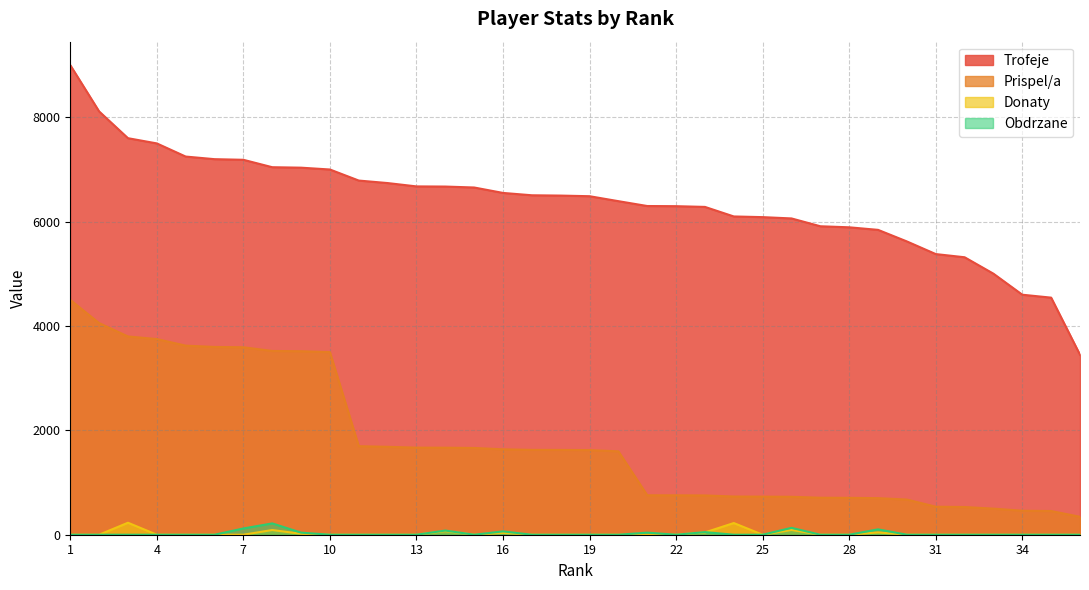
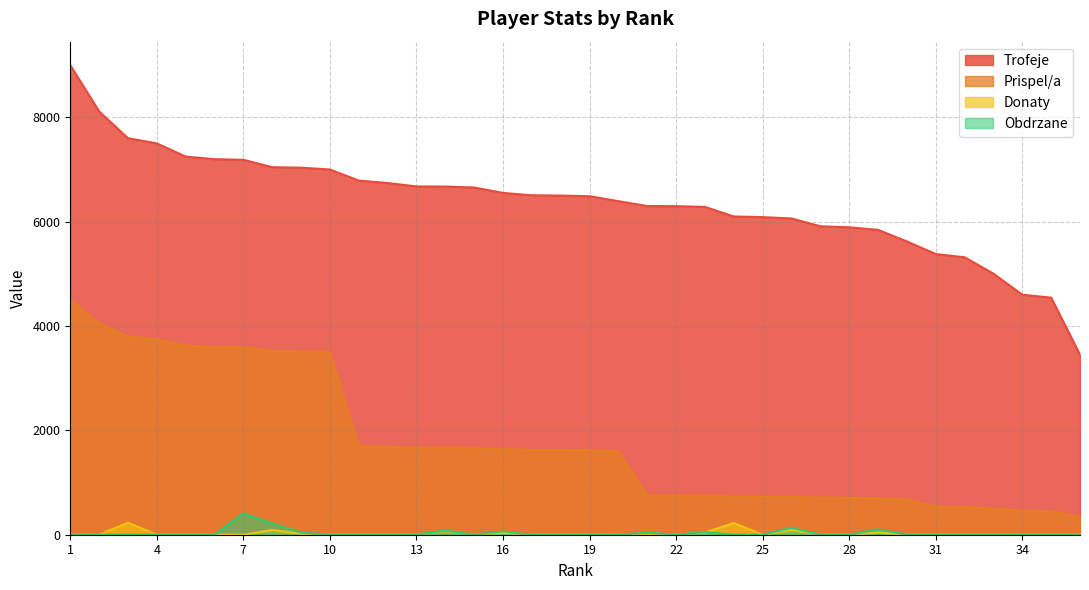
Obdrzane, 7: 100 -> 400
